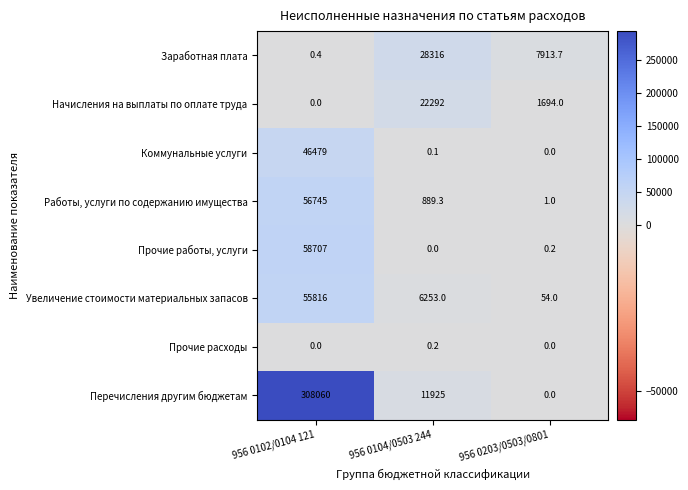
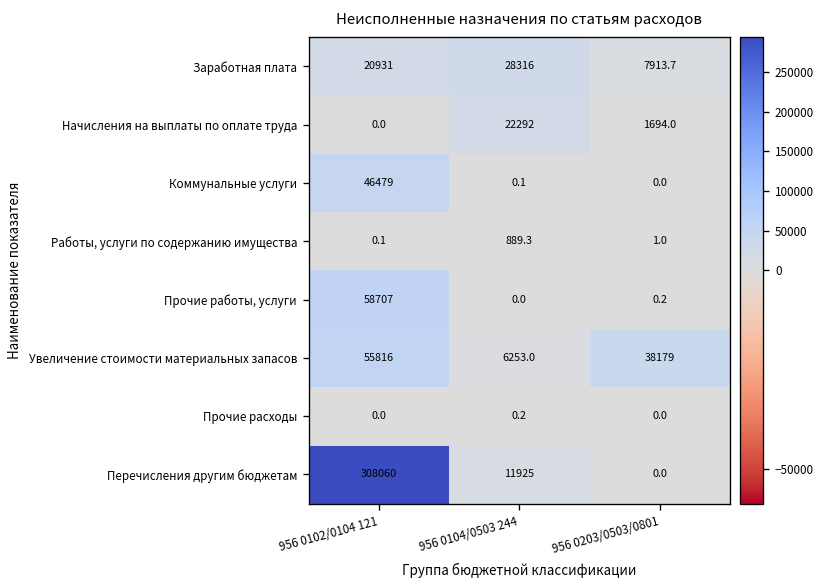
Заработная плата, 956 0102/0104 121: 0.4 -> 20931
Работы, услуги по содержанию имущества, 956 0102/0104 121: 56745 -> 0.1
Увеличение стоимости материальных запасов, 956 0203/0503/0801: 54.0 -> 38179
